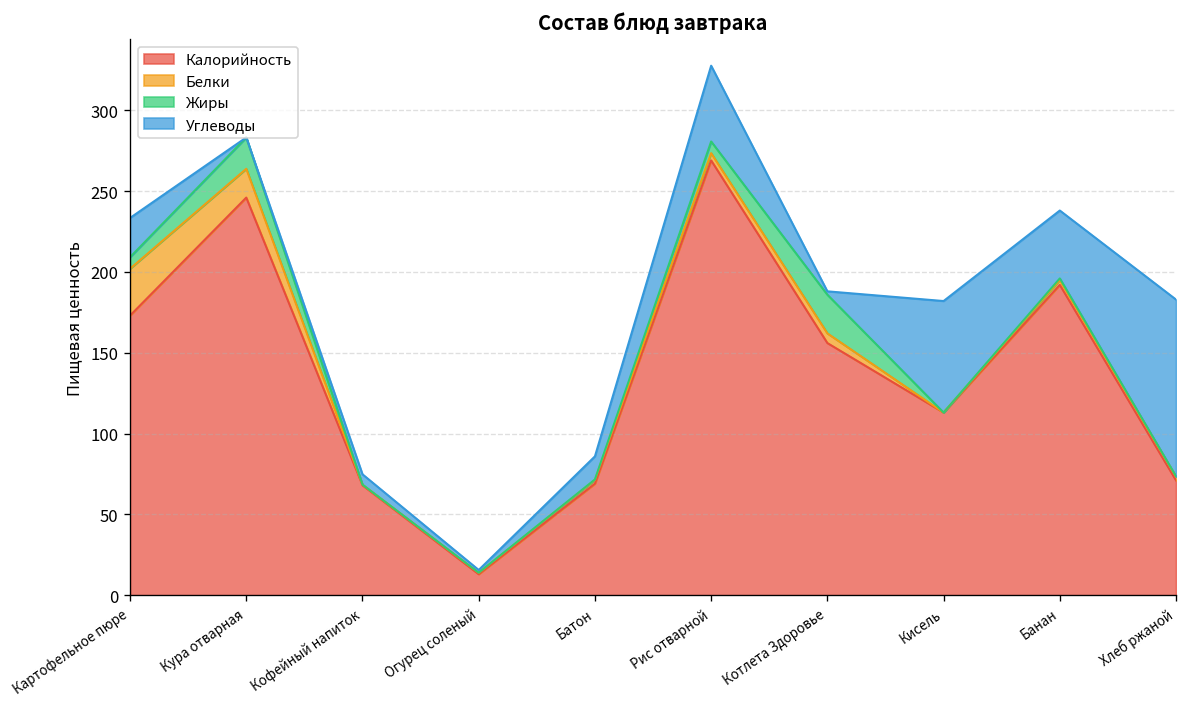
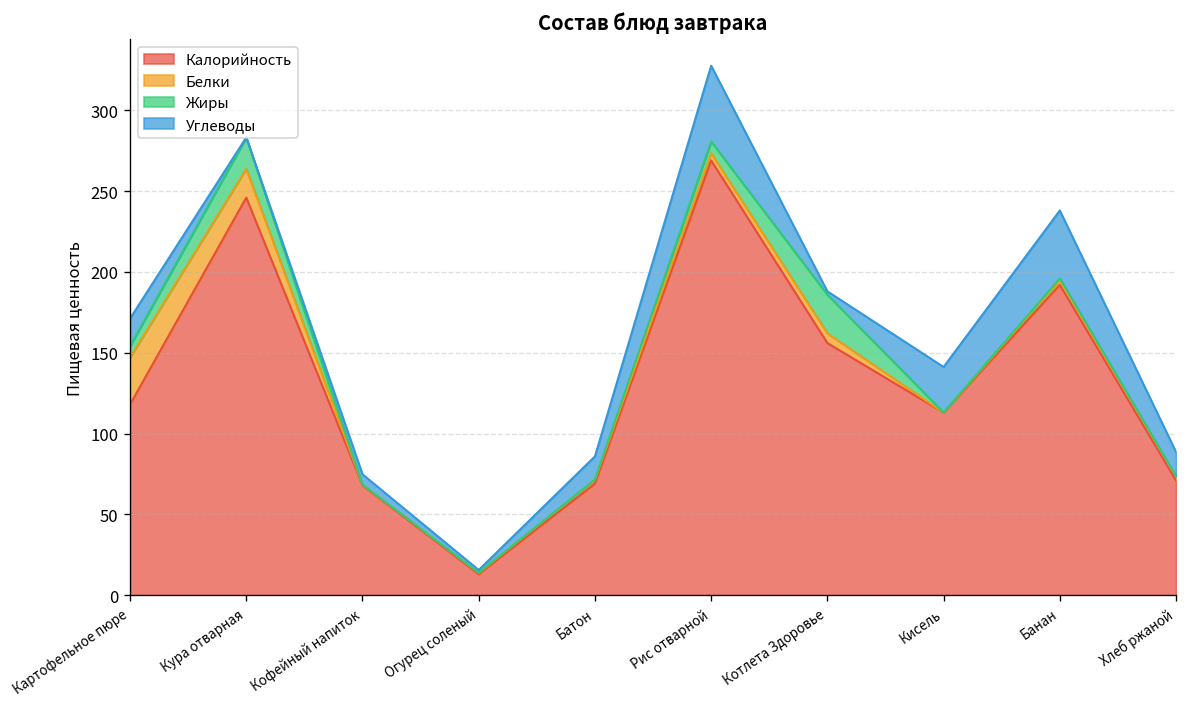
Калорийность, Картофельное пюре: 173 -> 118
Углеводы, Картофельное пюре: 24 -> 17
Углеводы, Кисель: 69 -> 28
Углеводы, Хлеб ржаной: 109 -> 15
